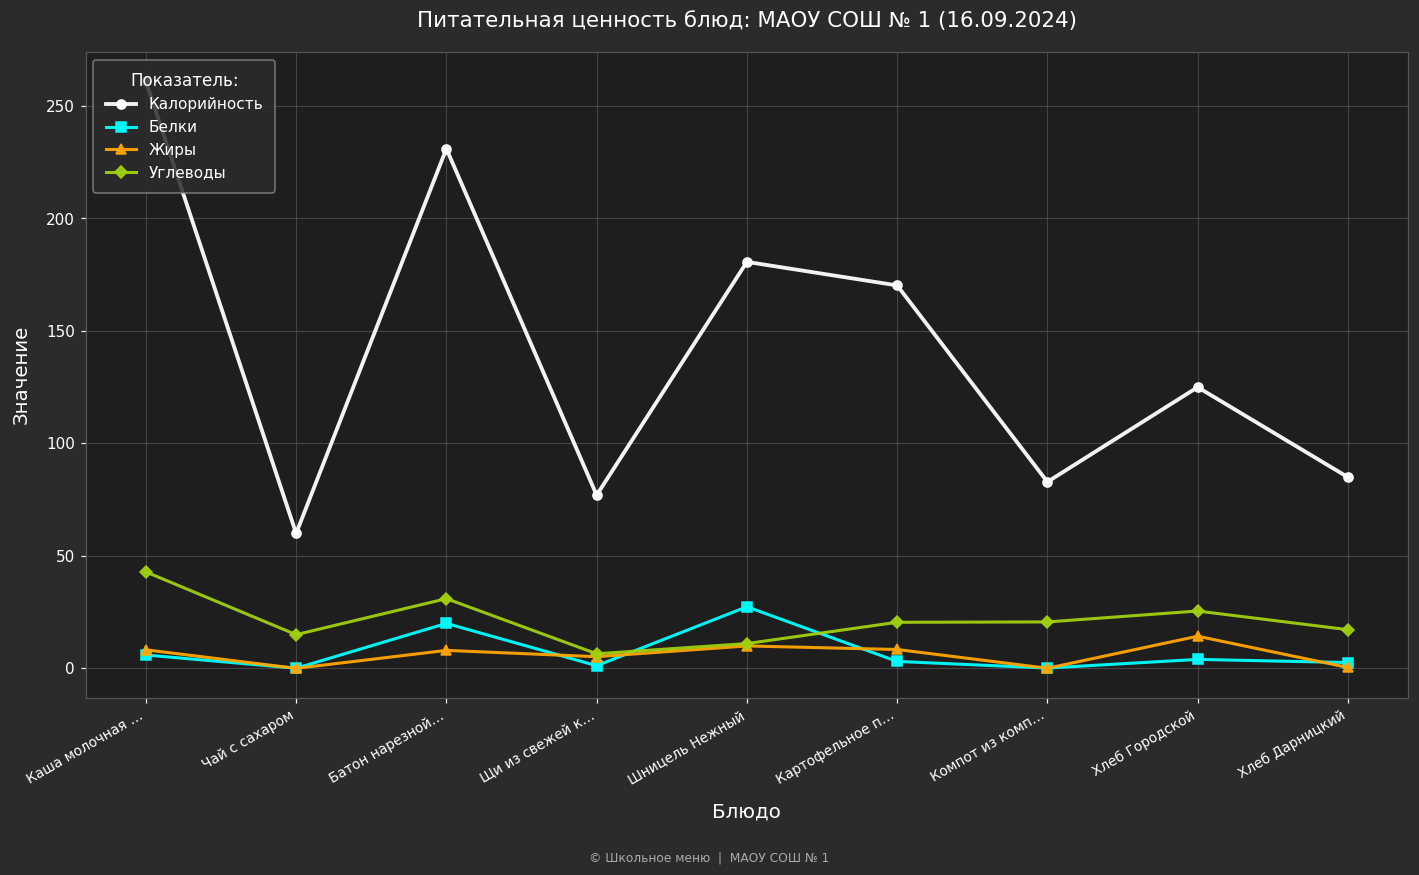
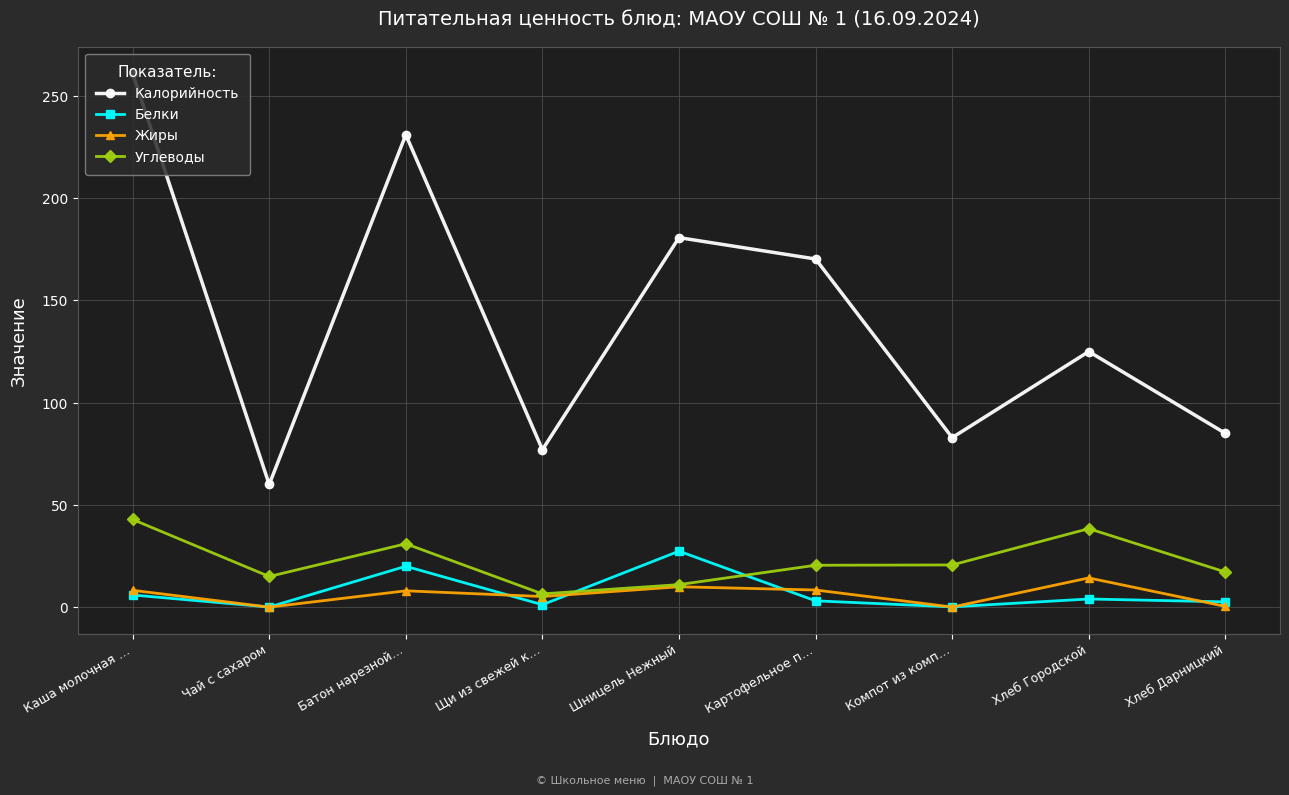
Углеводы, Хлеб Городской: 26 -> 38
